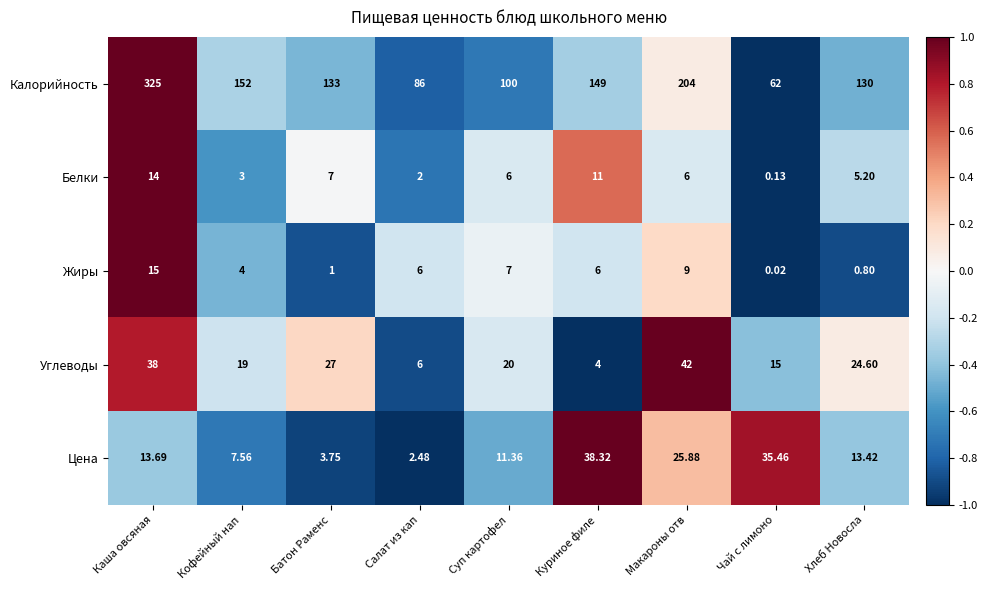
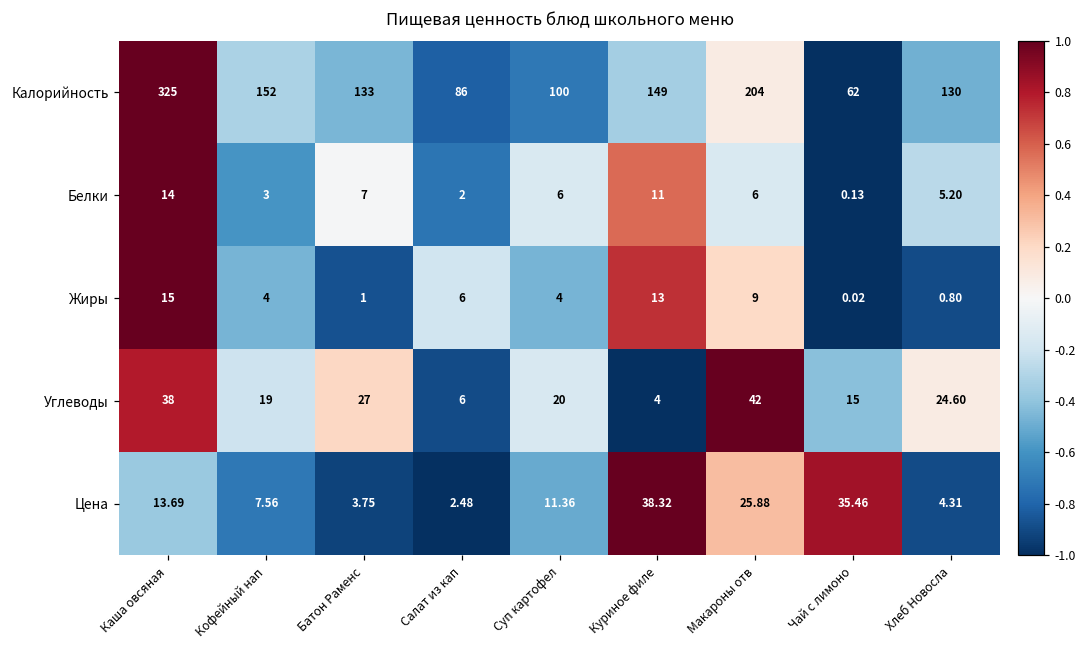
Жиры, Суп картофел: 7 -> 4
Жиры, Куриное филе: 6 -> 13
Цена, Хлеб Новосла: 13.42 -> 4.31
